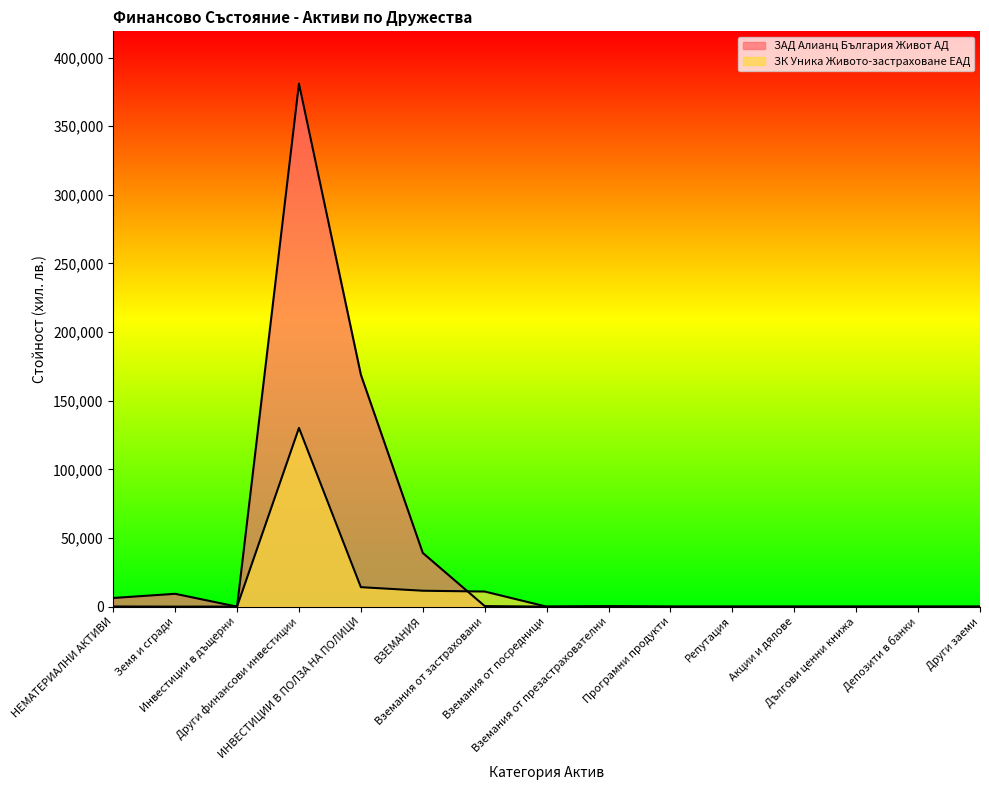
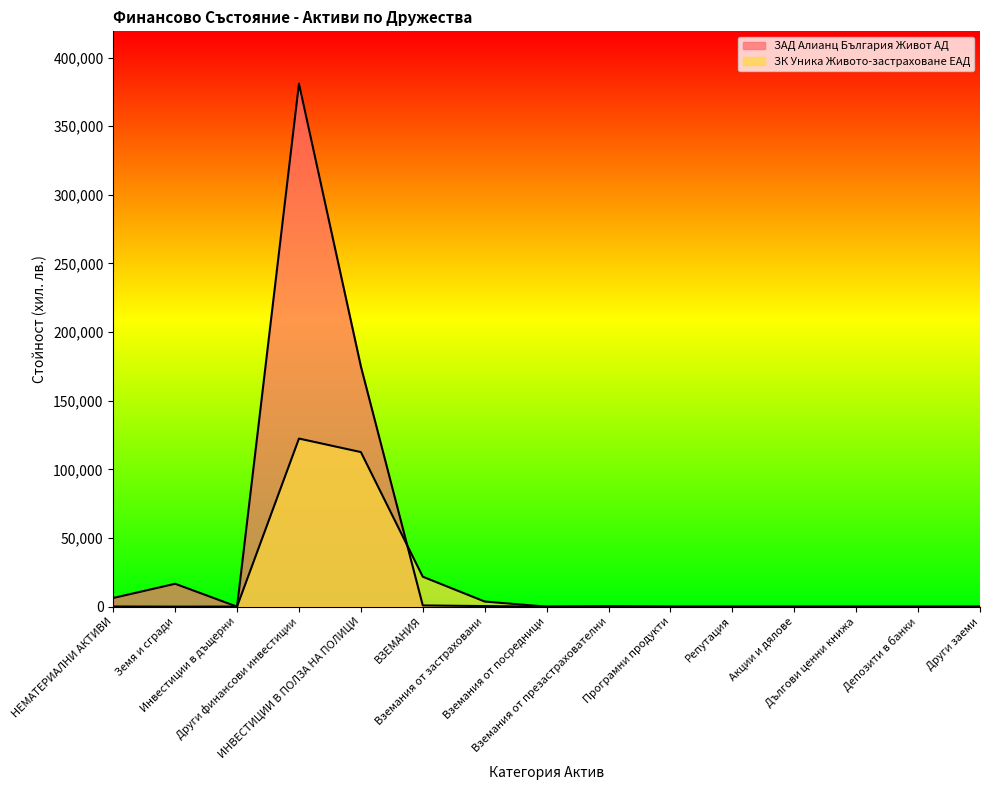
ЗАД Алианц България Живот АД, Земя и сгради: 9,000 -> 17,000
ЗК Уника Живото-застраховане ЕАД, Други финансови инвестиции: 130,000 -> 122,000
ЗАД Алианц България Живот АД, ИНВЕСТИЦИИ В ПОЛЗА НА ПОЛИЦИ: 169,000 -> 175,000
ЗК Уника Живото-застраховане ЕАД, ИНВЕСТИЦИИ В ПОЛЗА НА ПОЛИЦИ: 14,000 -> 113,000
ЗАД Алианц България Живот АД, ВЗЕМАНИЯ: 39,000 -> 1,000
ЗК Уника Живото-застраховане ЕАД, ВЗЕМАНИЯ: 12,000 -> 22,000
ЗК Уника Живото-застраховане ЕАД, Вземания от застраховани: 11,000 -> 4,000
